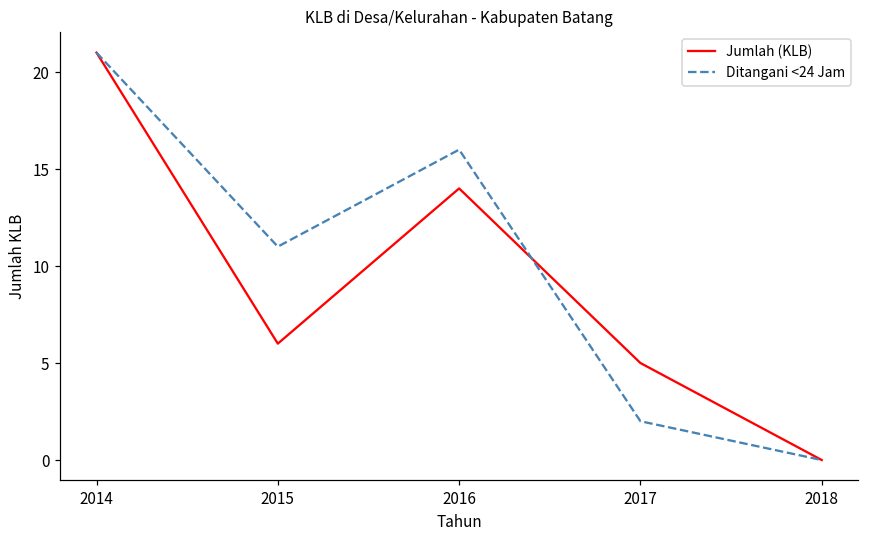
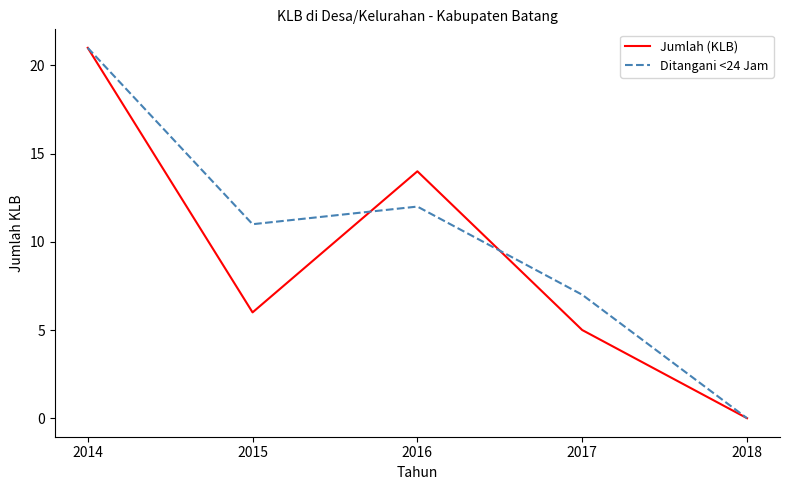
Ditangani <24 Jam, 2016: 16 -> 12
Ditangani <24 Jam, 2017: 2 -> 7
